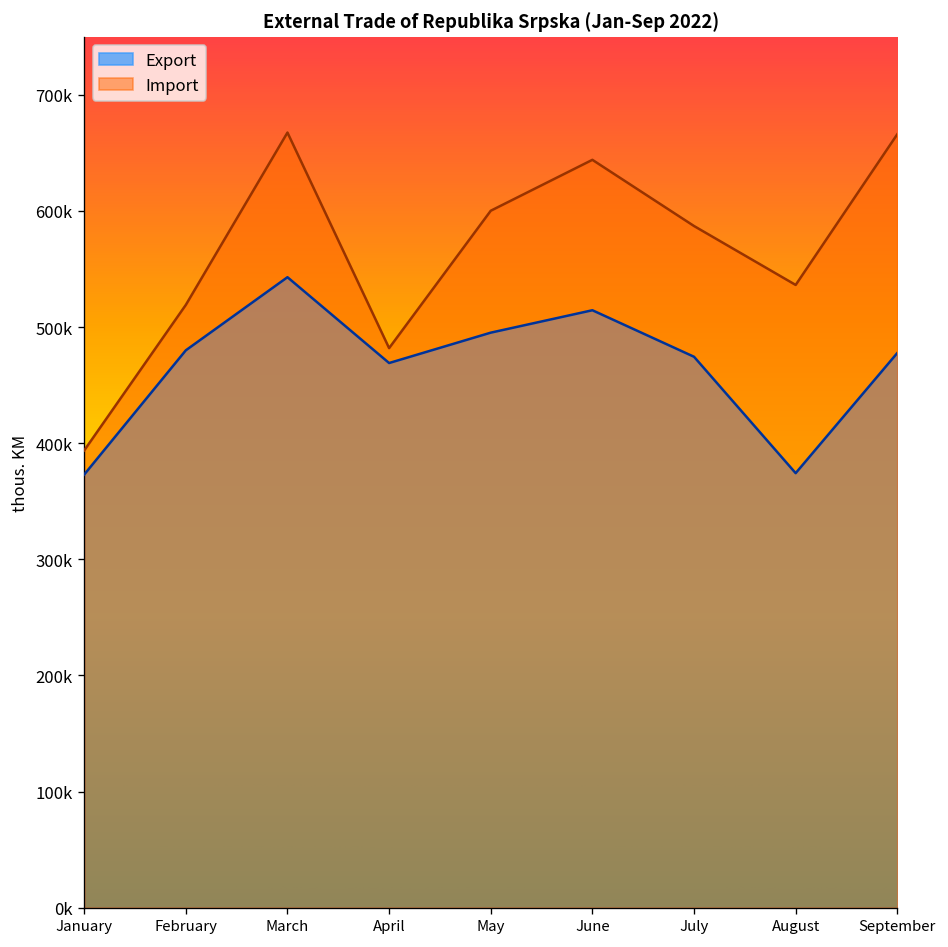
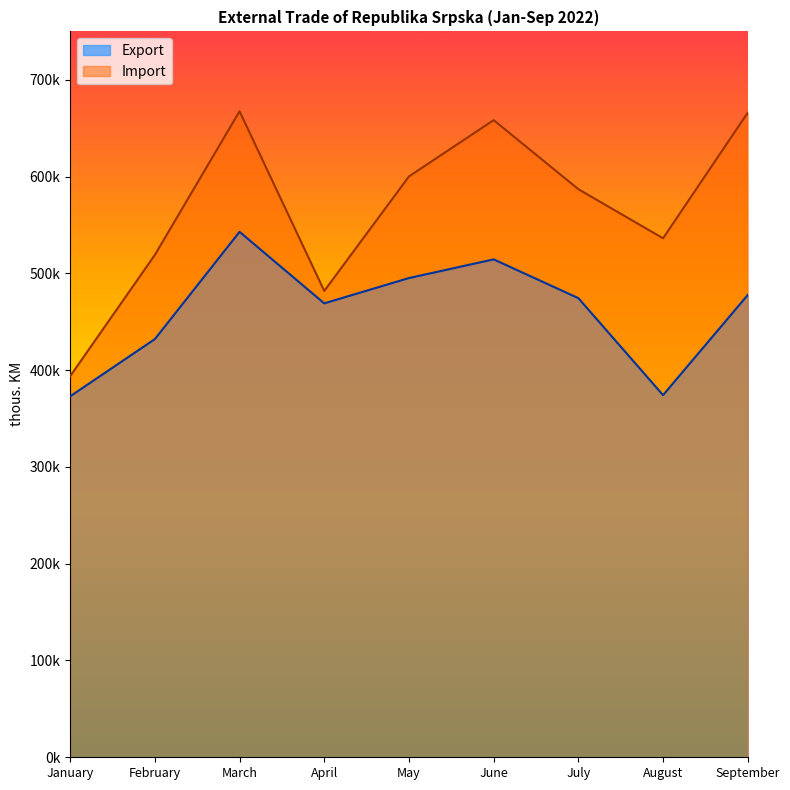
Export, February: 480000 -> 430000
Import, June: 640000 -> 660000
